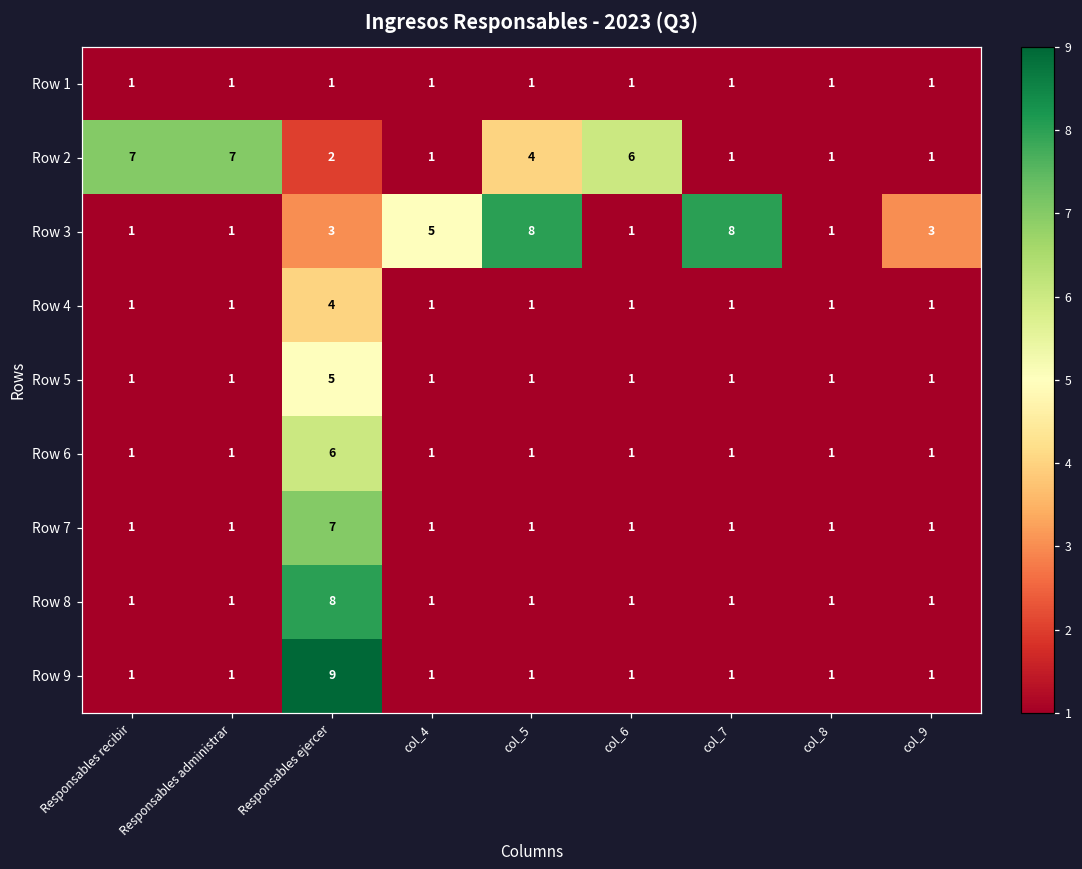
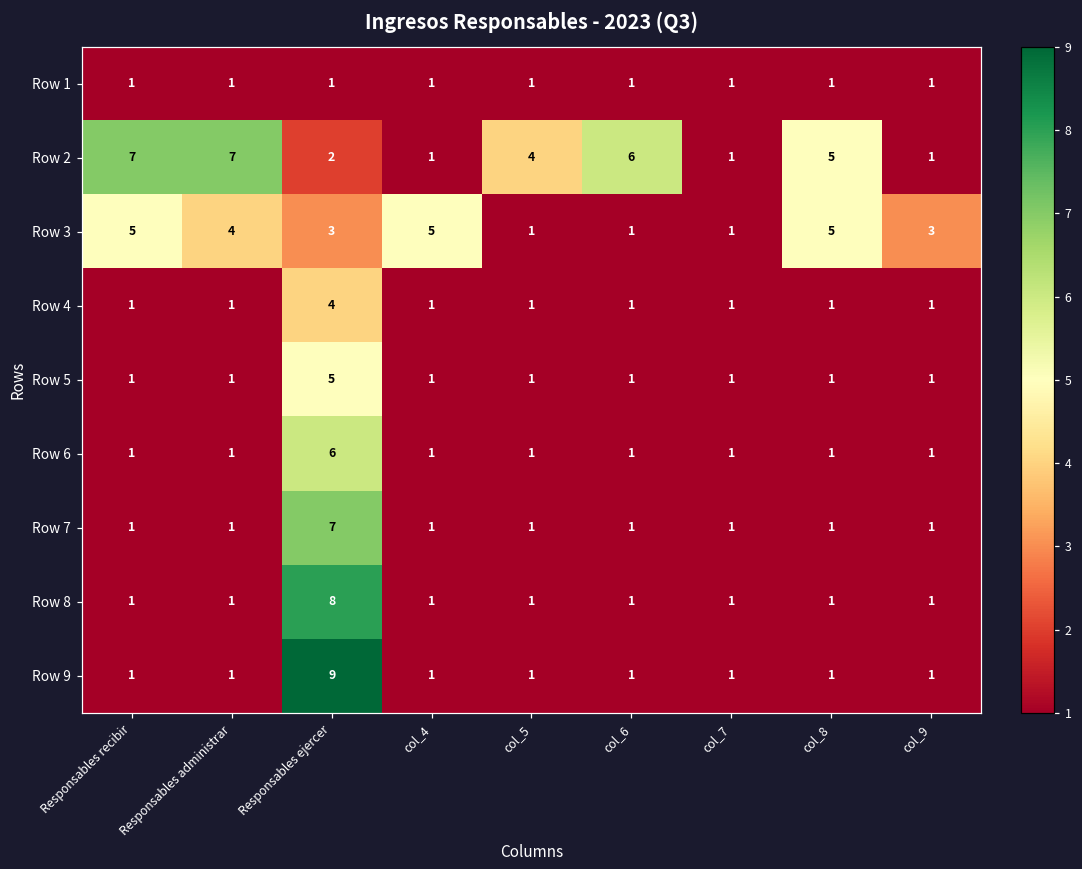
Row 2, col_8: 1 -> 5
Row 3, Responsables recibir: 1 -> 5
Row 3, Responsables administrar: 1 -> 4
Row 3, col_5: 8 -> 1
Row 3, col_7: 8 -> 1
Row 3, col_8: 1 -> 5
